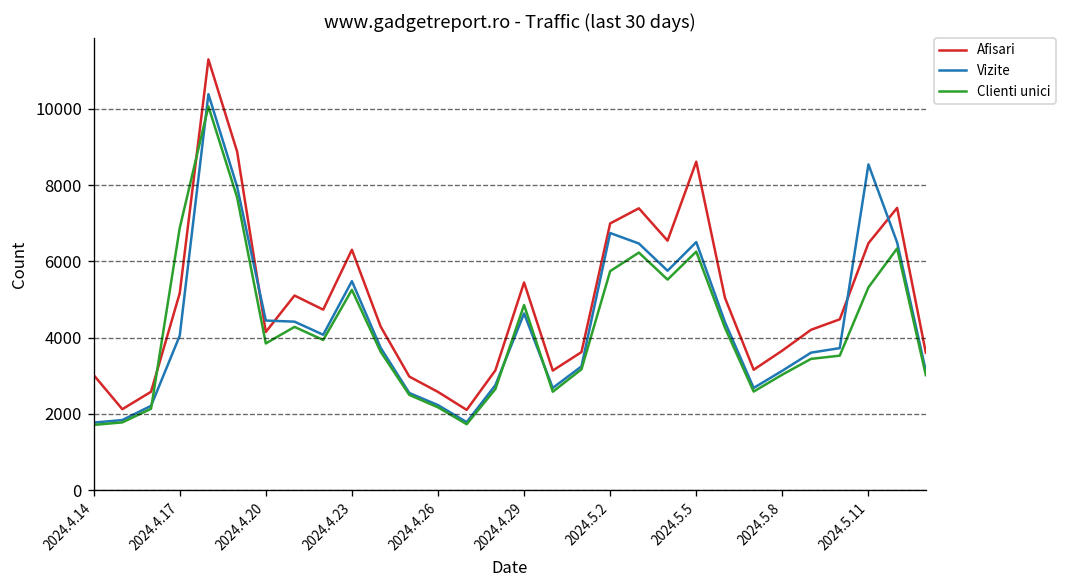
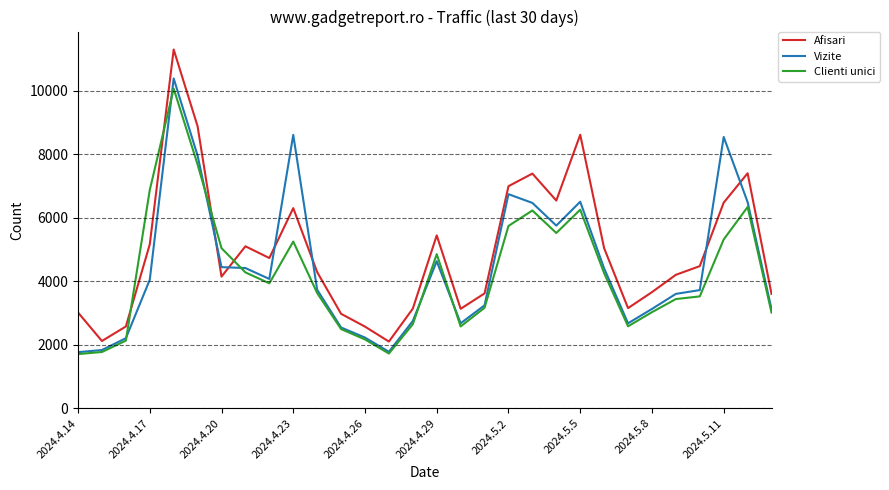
Clienti unici, 2024.4.20: 3800 -> 5000
Vizite, 2024.4.23: 5500 -> 8600
